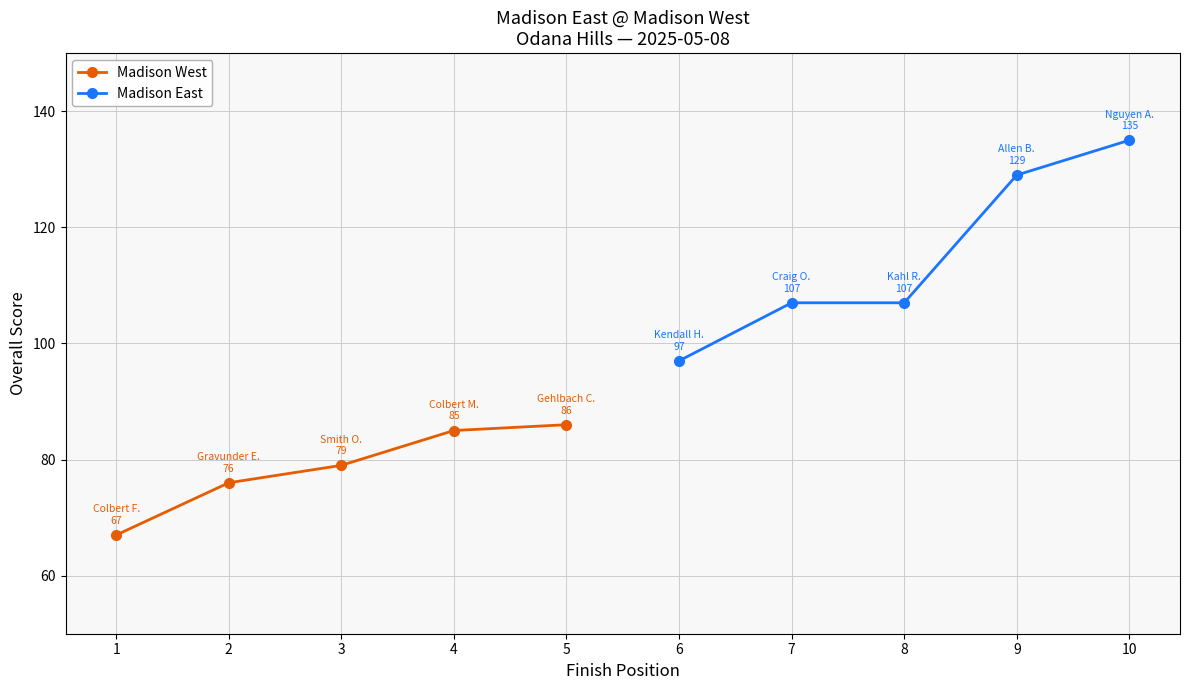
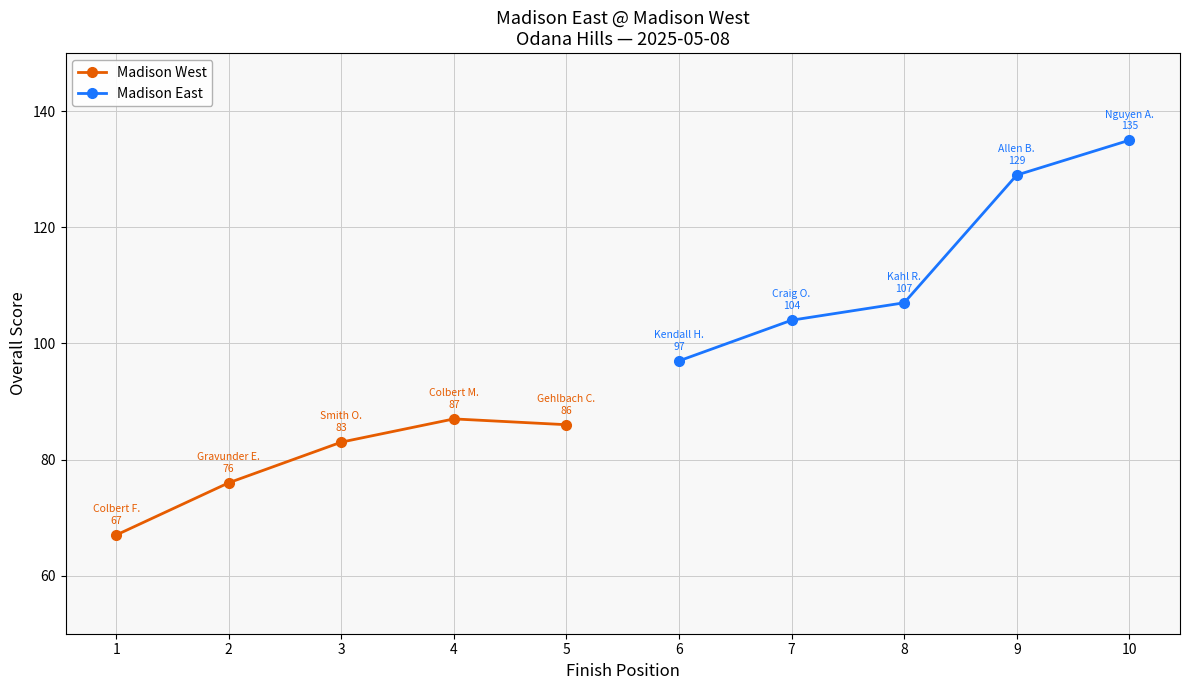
Madison West, 3: 79 -> 83
Madison West, 4: 85 -> 87
Madison East, 7: 107 -> 104
